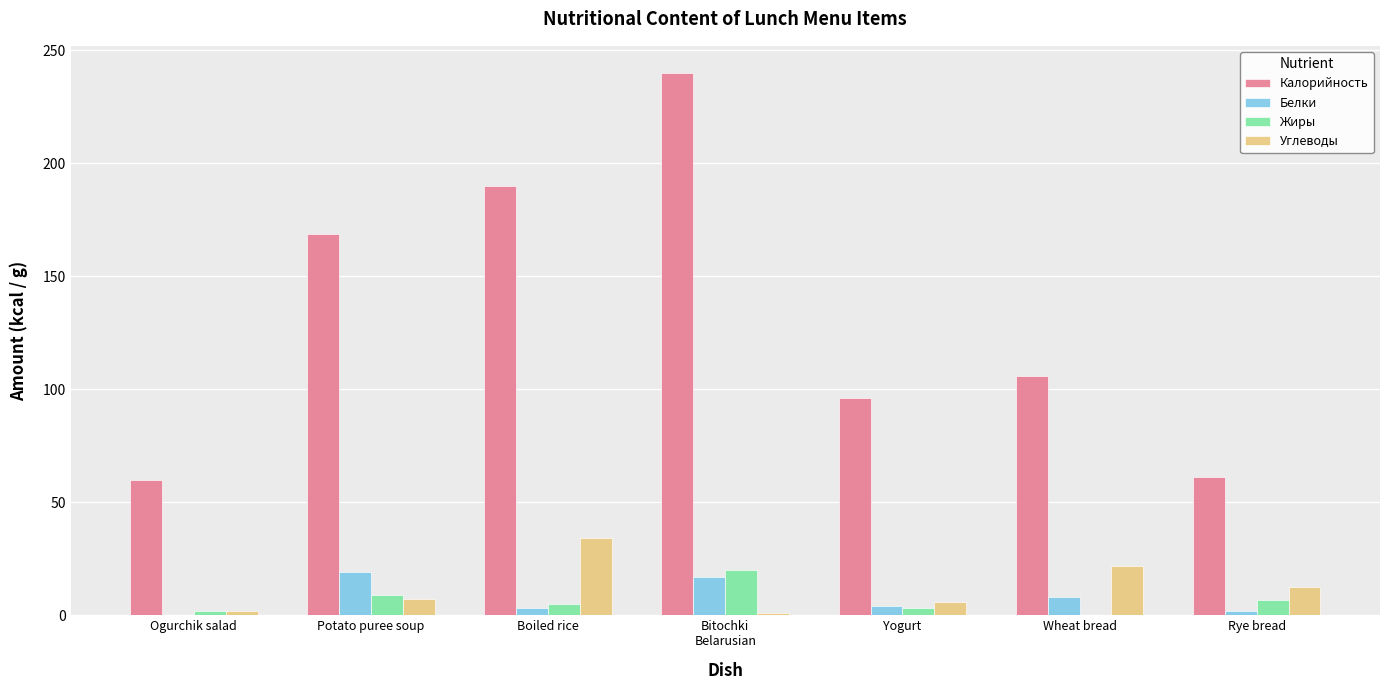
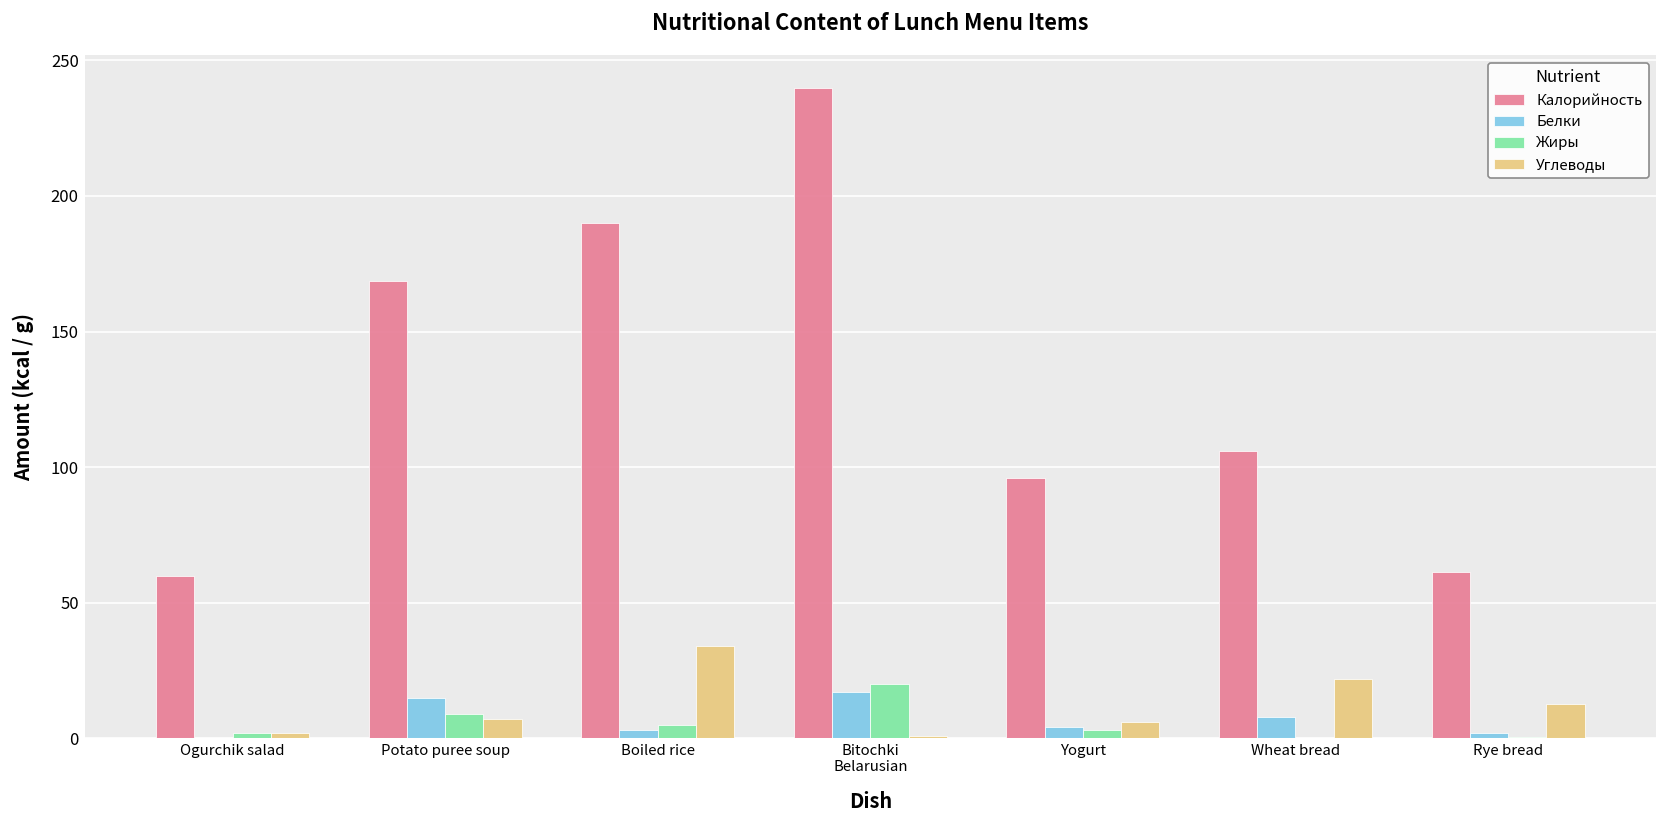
Белки, Potato puree soup: 19 -> 15
Жиры, Rye bread: 7 -> 0
